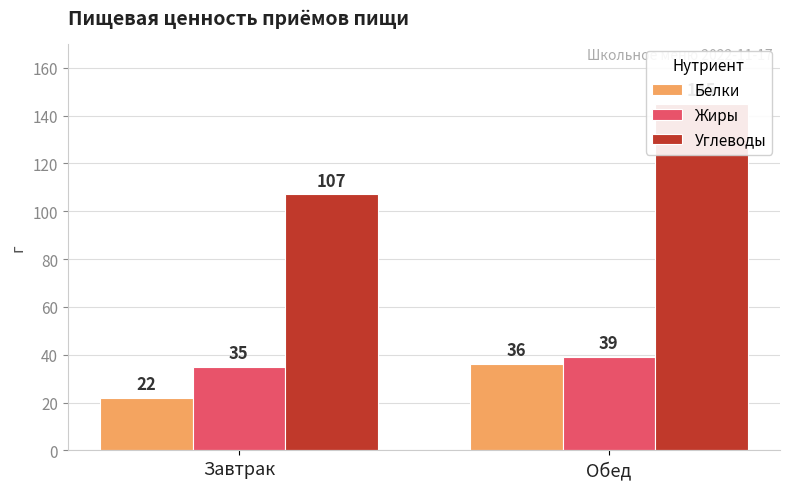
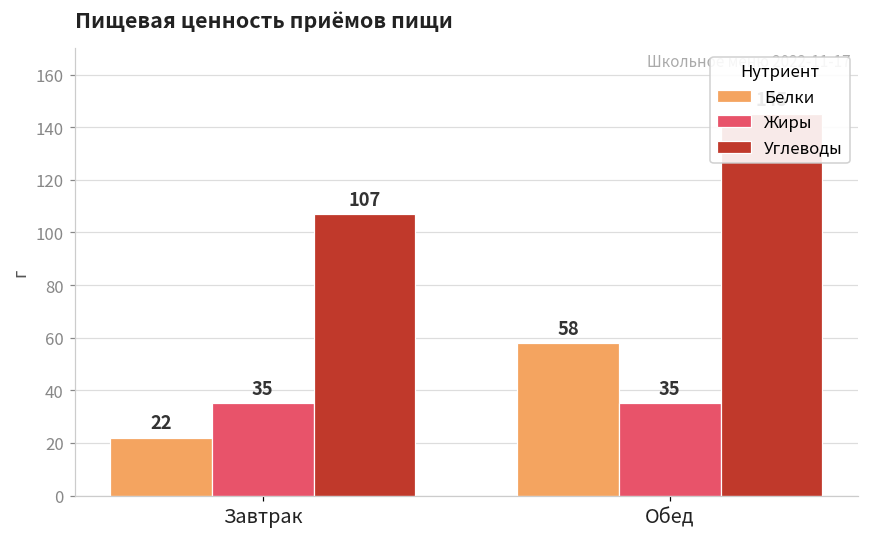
Белки, Обед: 36 -> 58
Жиры, Обед: 39 -> 35
